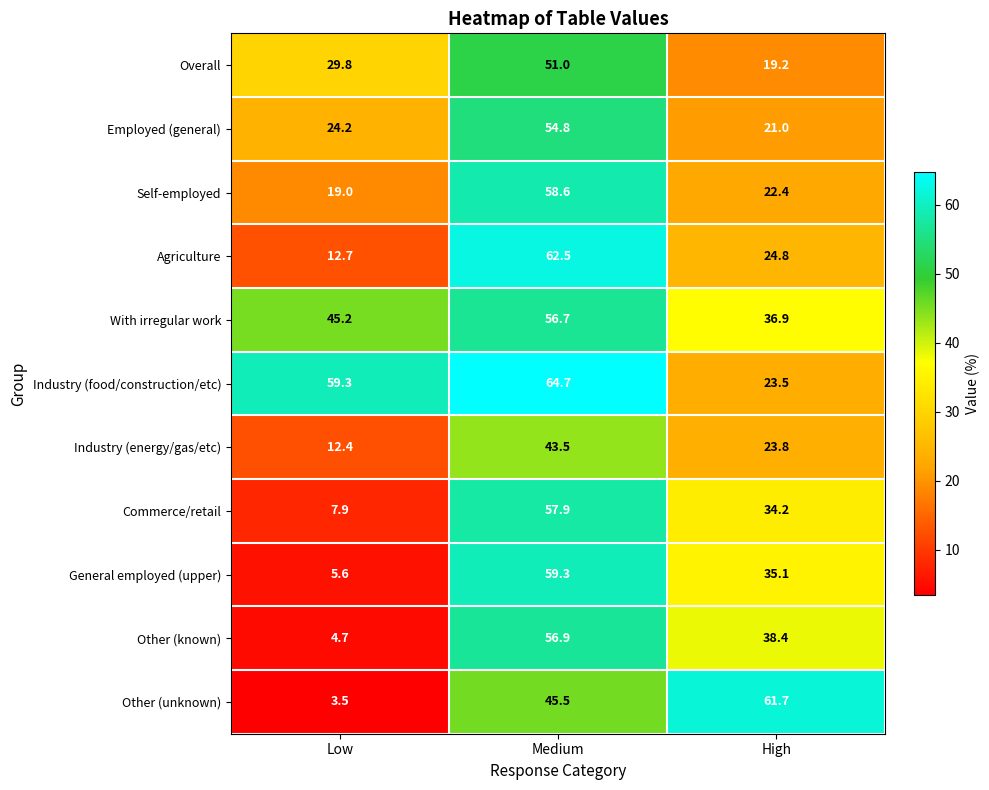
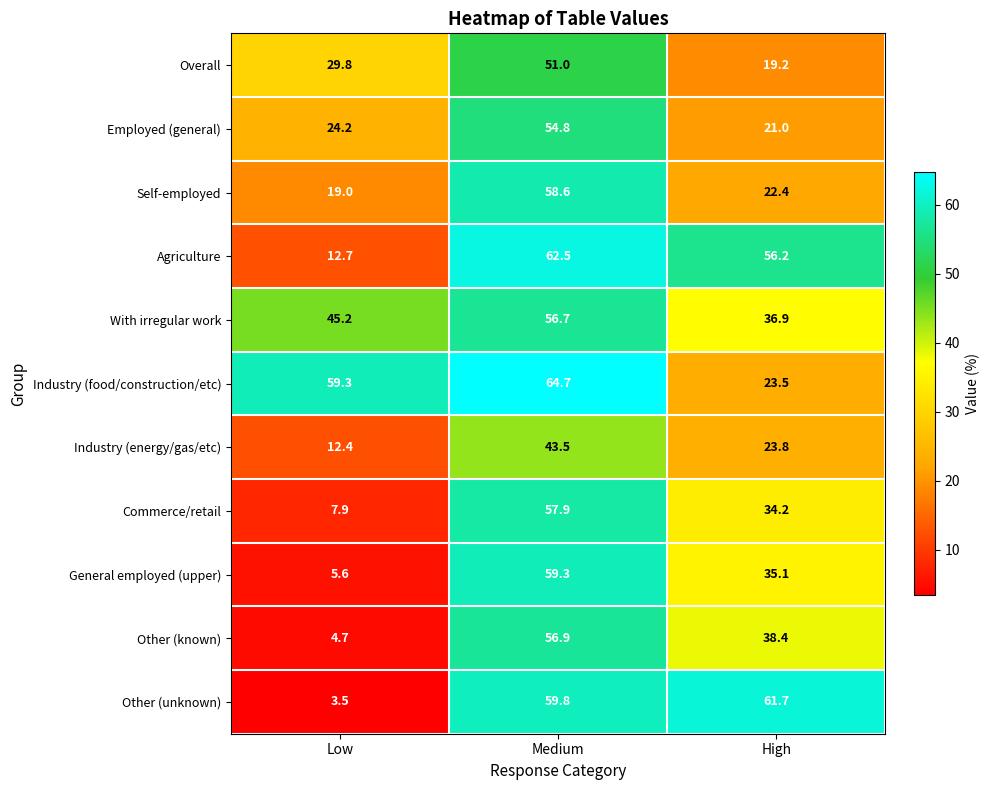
Agriculture, High: 24.8 -> 56.2
Other (unknown), Medium: 45.5 -> 59.8
